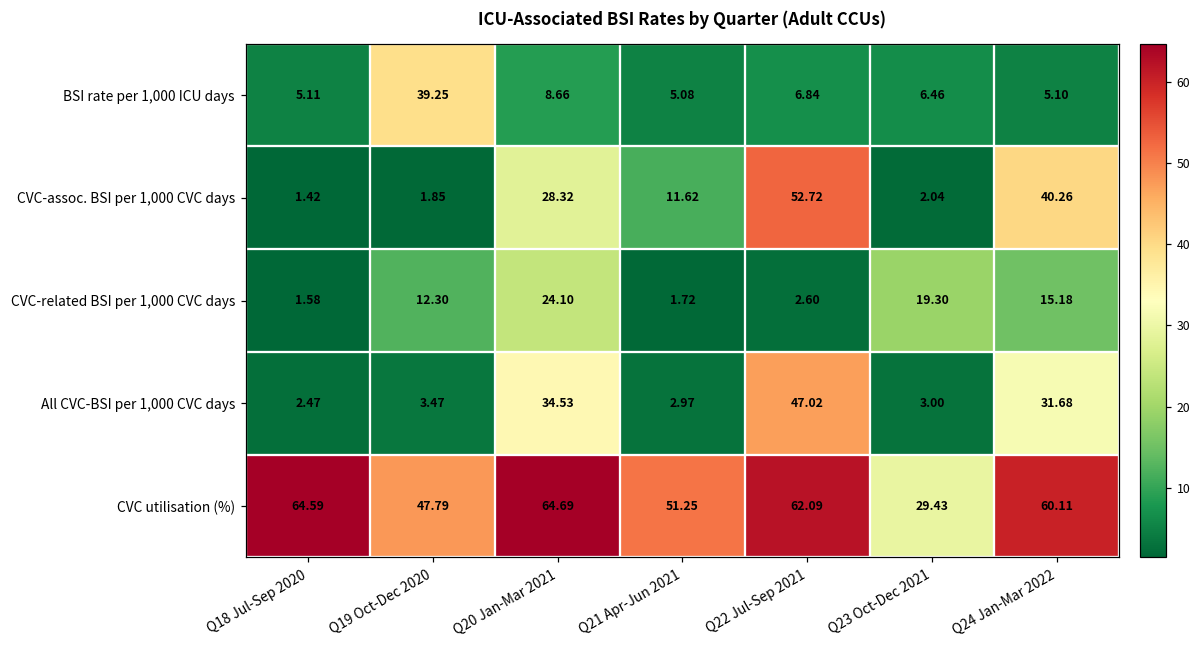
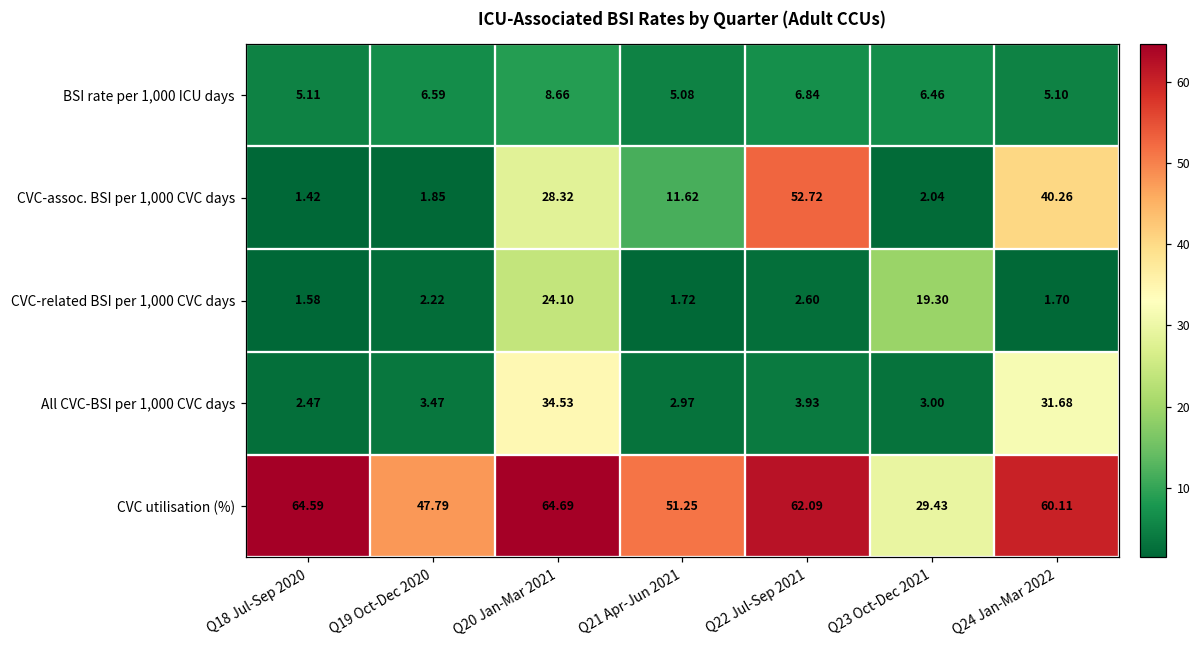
BSI rate per 1,000 ICU days, Q19 Oct-Dec 2020: 39.25 -> 6.59
CVC-related BSI per 1,000 CVC days, Q19 Oct-Dec 2020: 12.30 -> 2.22
CVC-related BSI per 1,000 CVC days, Q24 Jan-Mar 2022: 15.18 -> 1.70
All CVC-BSI per 1,000 CVC days, Q22 Jul-Sep 2021: 47.02 -> 3.93
